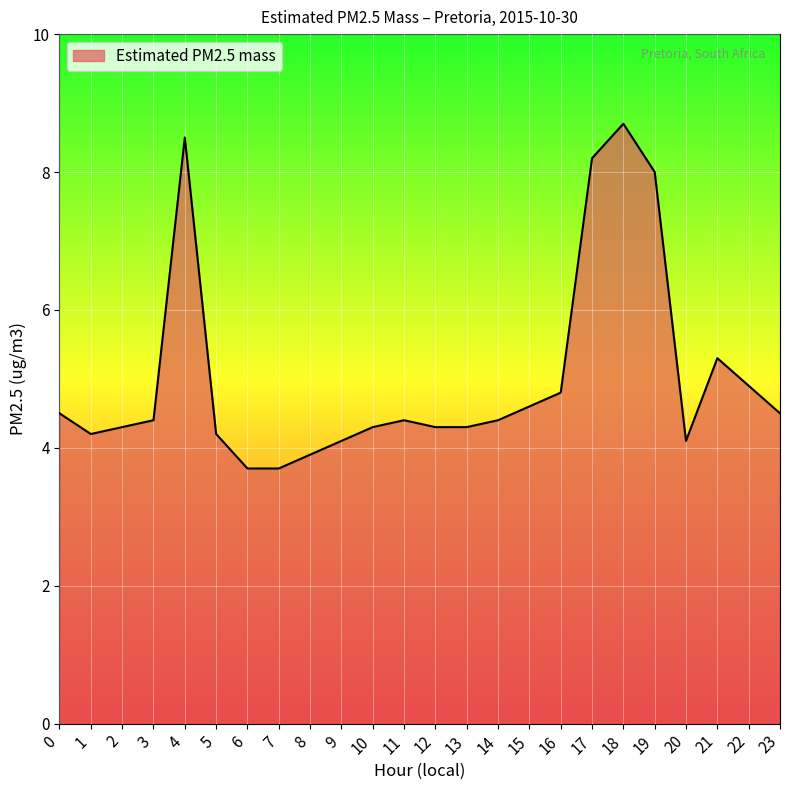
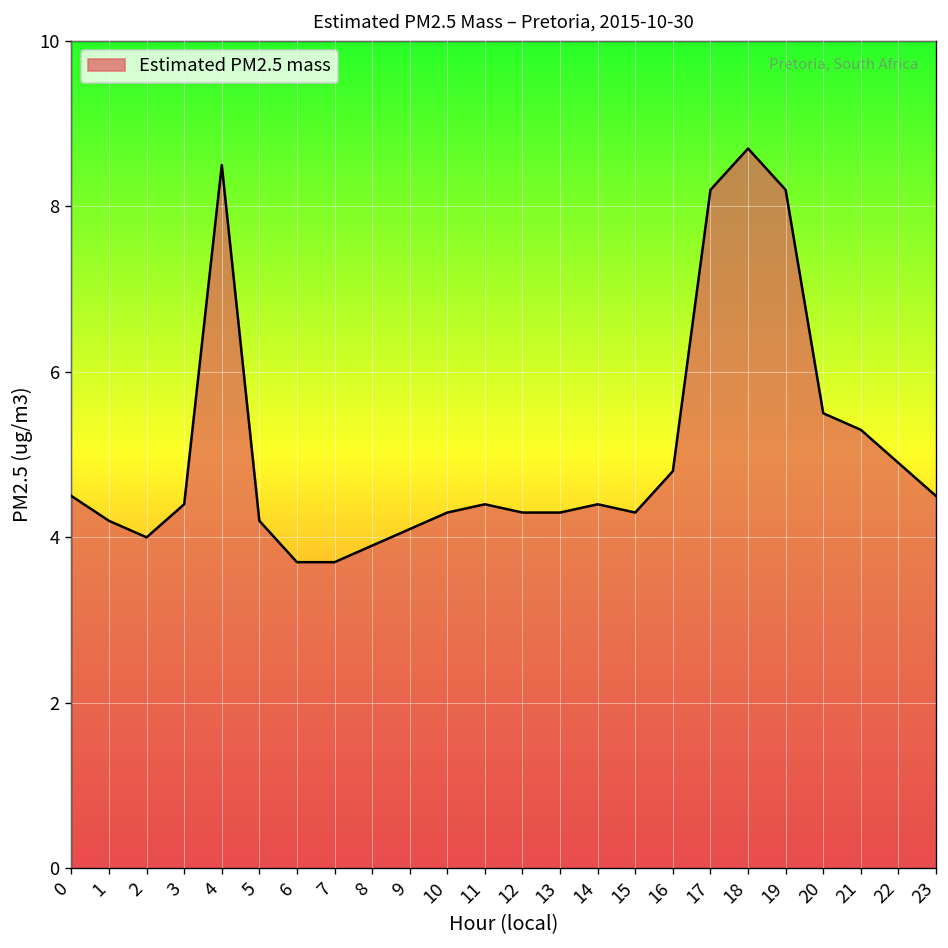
2: 4.3 -> 4.0
15: 4.6 -> 4.3
19: 8.0 -> 8.2
20: 4.1 -> 5.5
